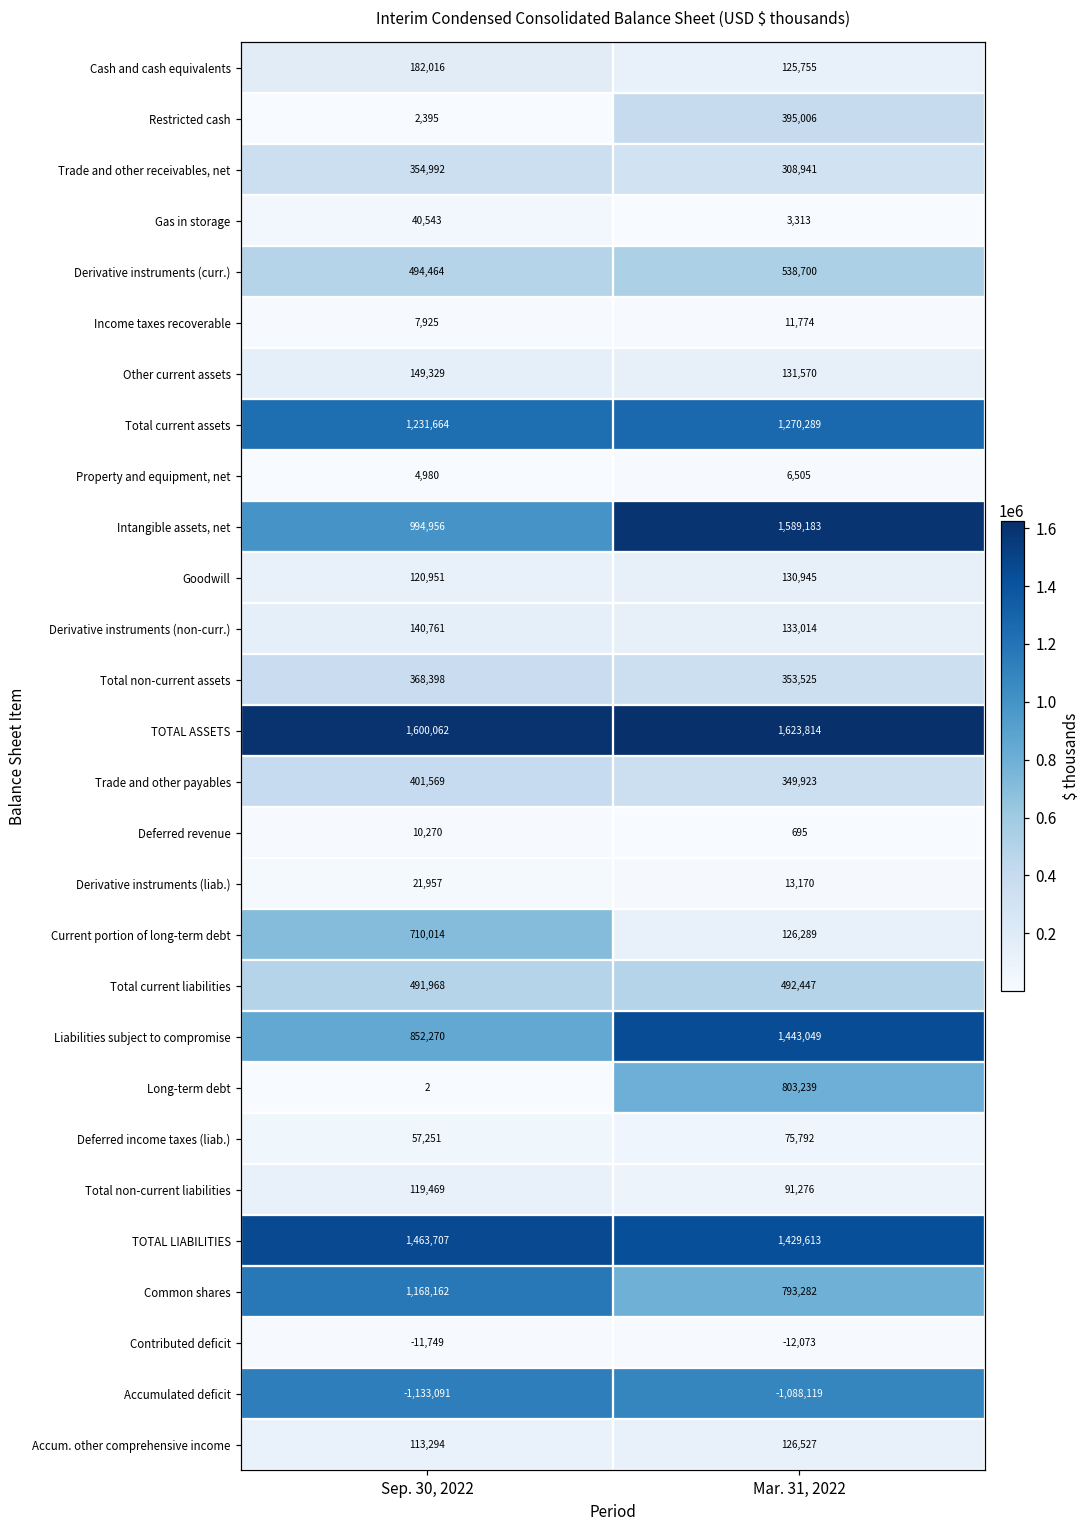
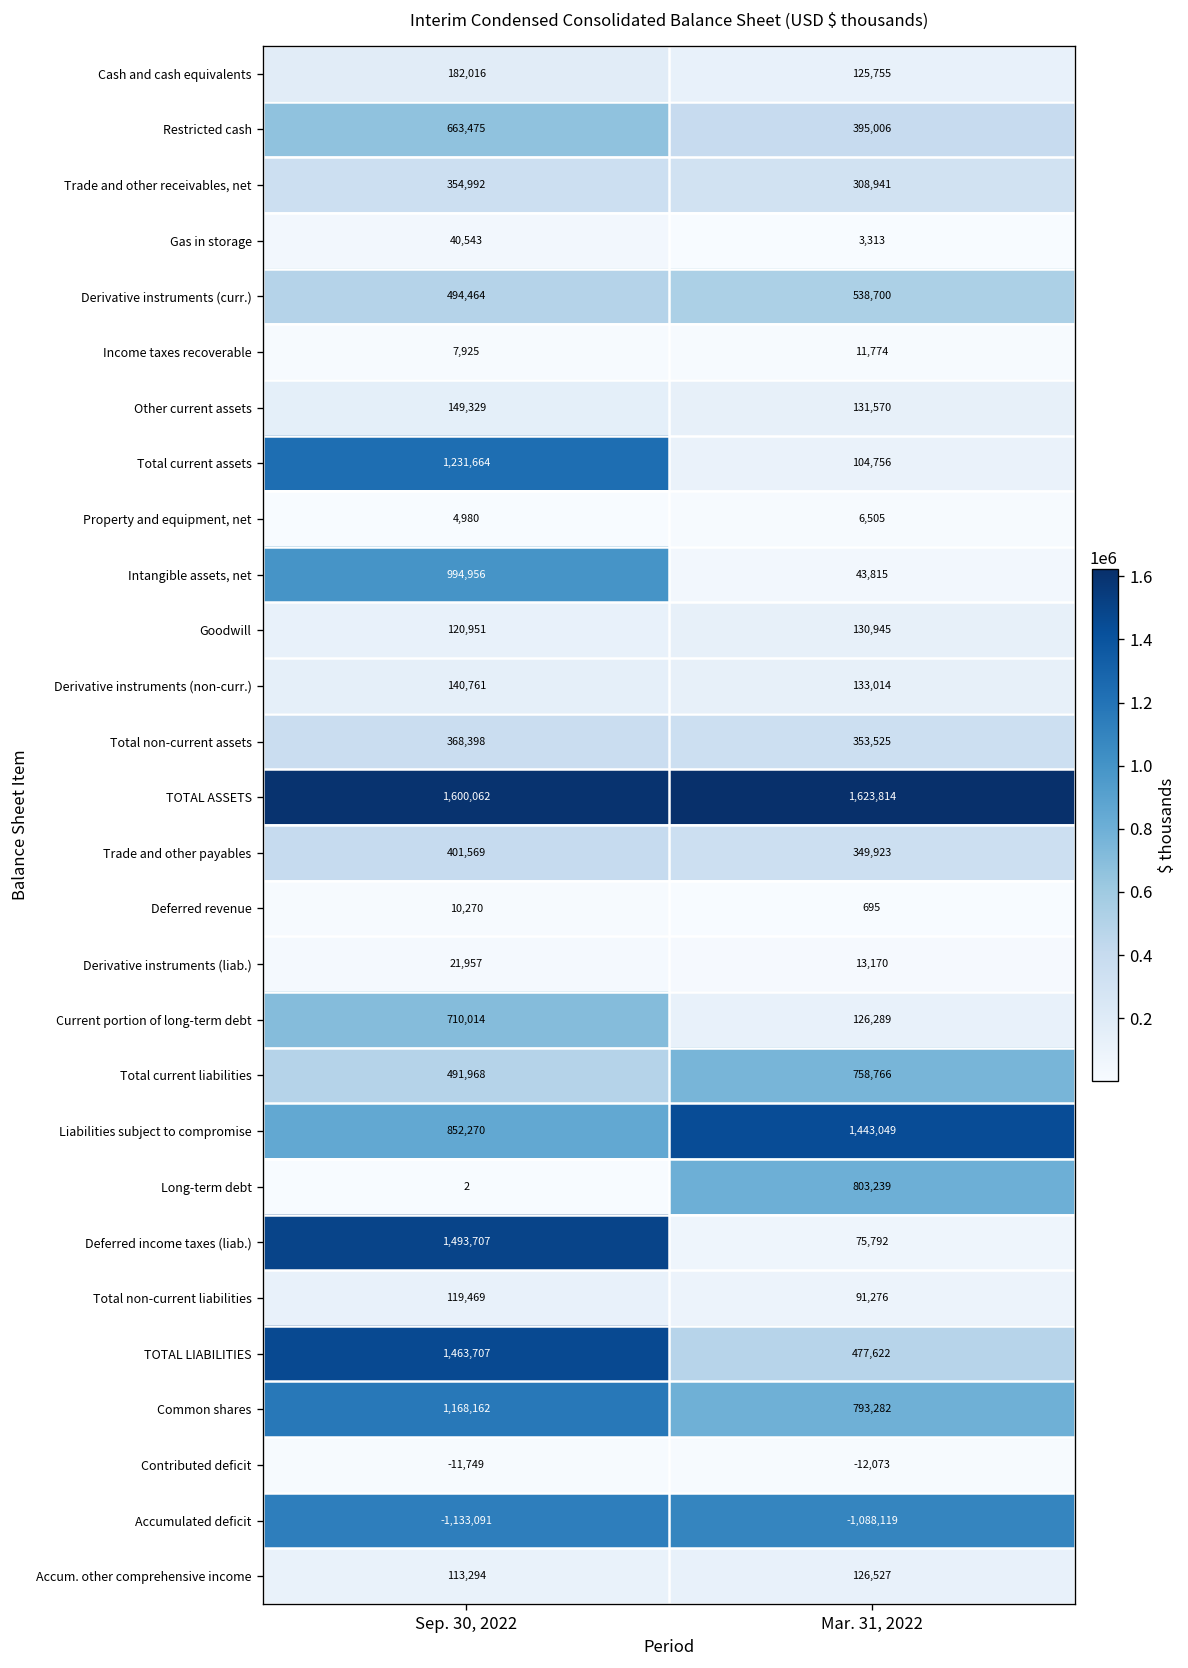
Restricted cash, Sep. 30, 2022: 2,395 -> 663,475
Total current assets, Mar. 31, 2022: 1,270,289 -> 104,756
Intangible assets, net, Mar. 31, 2022: 1,589,183 -> 43,815
Total current liabilities, Mar. 31, 2022: 492,447 -> 758,766
Deferred income taxes (liab.), Sep. 30, 2022: 57,251 -> 1,493,707
TOTAL LIABILITIES, Mar. 31, 2022: 1,429,613 -> 477,622
